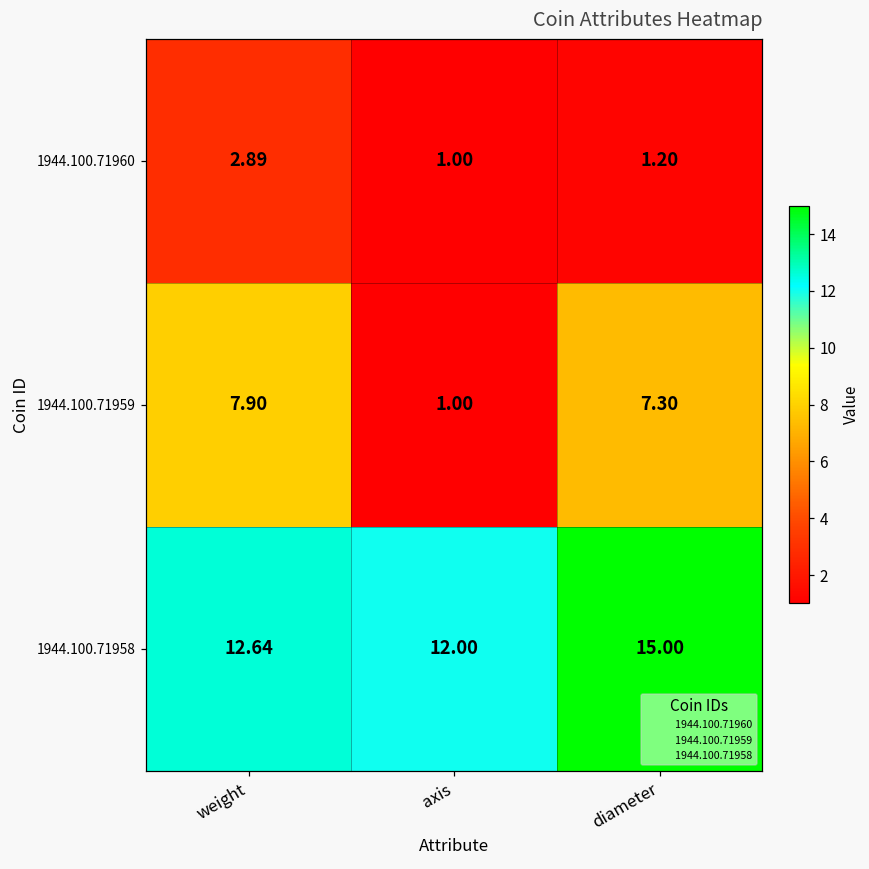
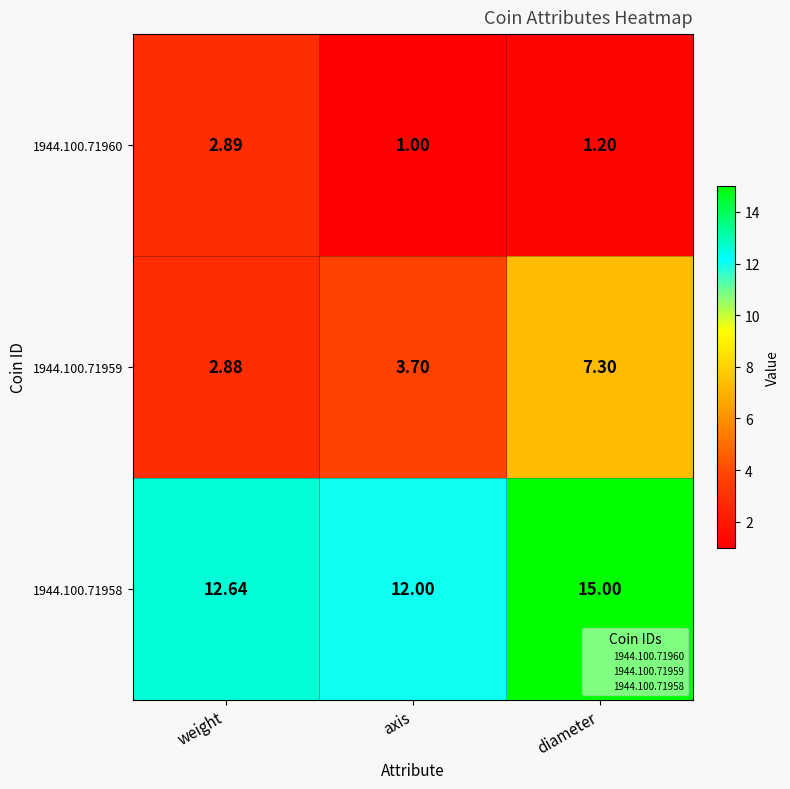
1944.100.71959, weight: 7.90 -> 2.88
1944.100.71959, axis: 1.00 -> 3.70
